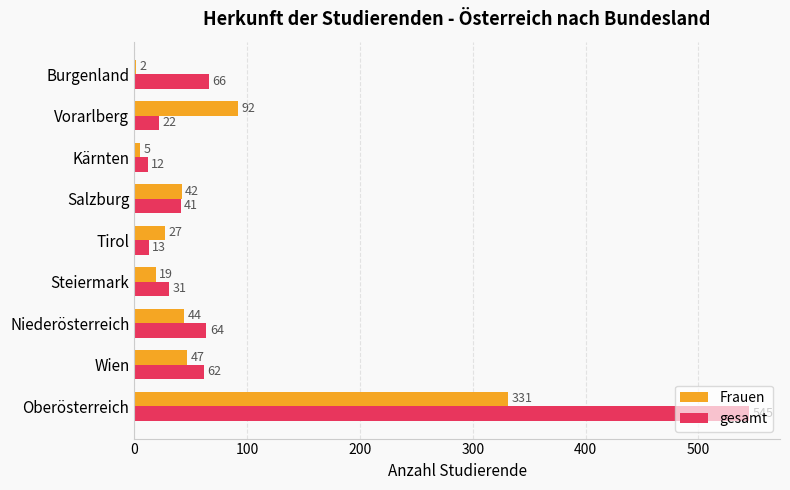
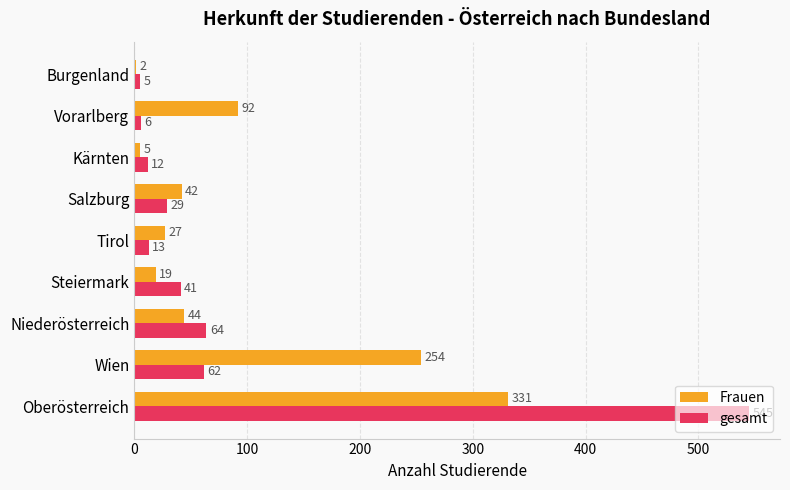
gesamt, Burgenland: 66 -> 5
gesamt, Vorarlberg: 22 -> 6
gesamt, Salzburg: 41 -> 29
gesamt, Steiermark: 31 -> 41
Frauen, Wien: 47 -> 254
